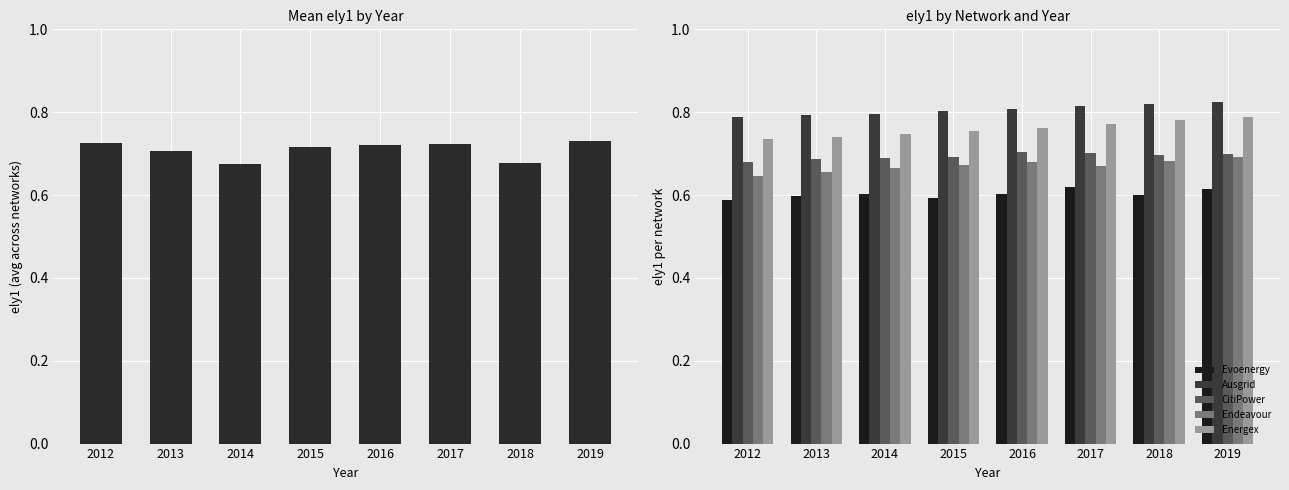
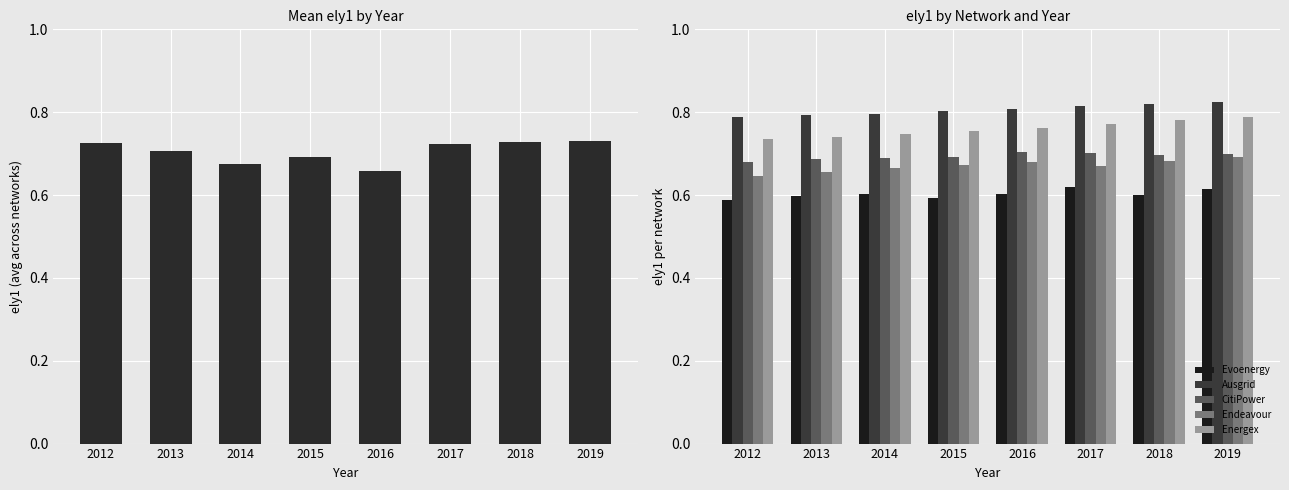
Mean ely1 by Year, 2015: 0.71 -> 0.69
Mean ely1 by Year, 2016: 0.72 -> 0.66
Mean ely1 by Year, 2018: 0.68 -> 0.73
